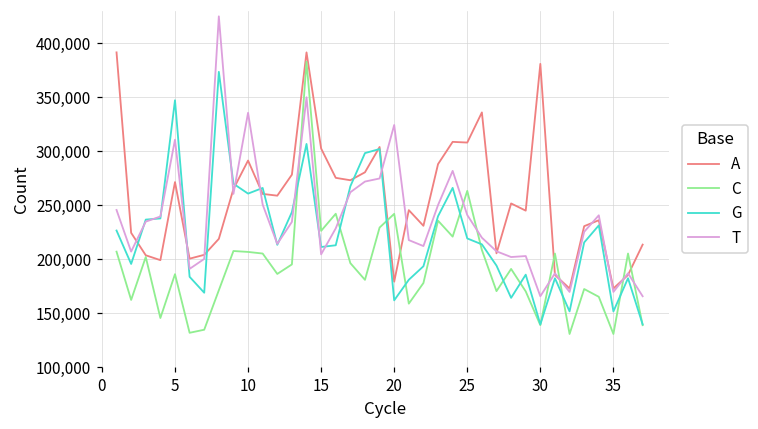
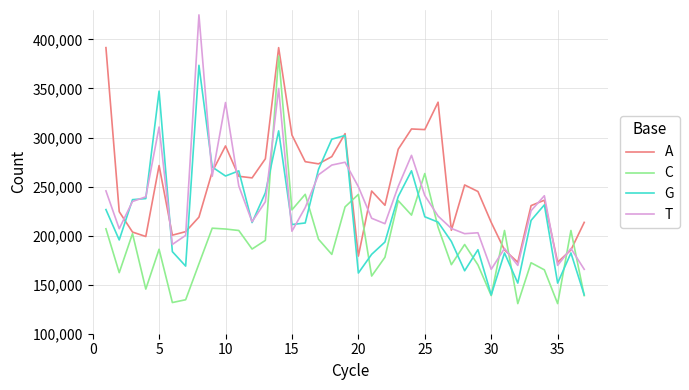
T, 20: 320,000 -> 250,000
A, 30: 380,000 -> 210,000
